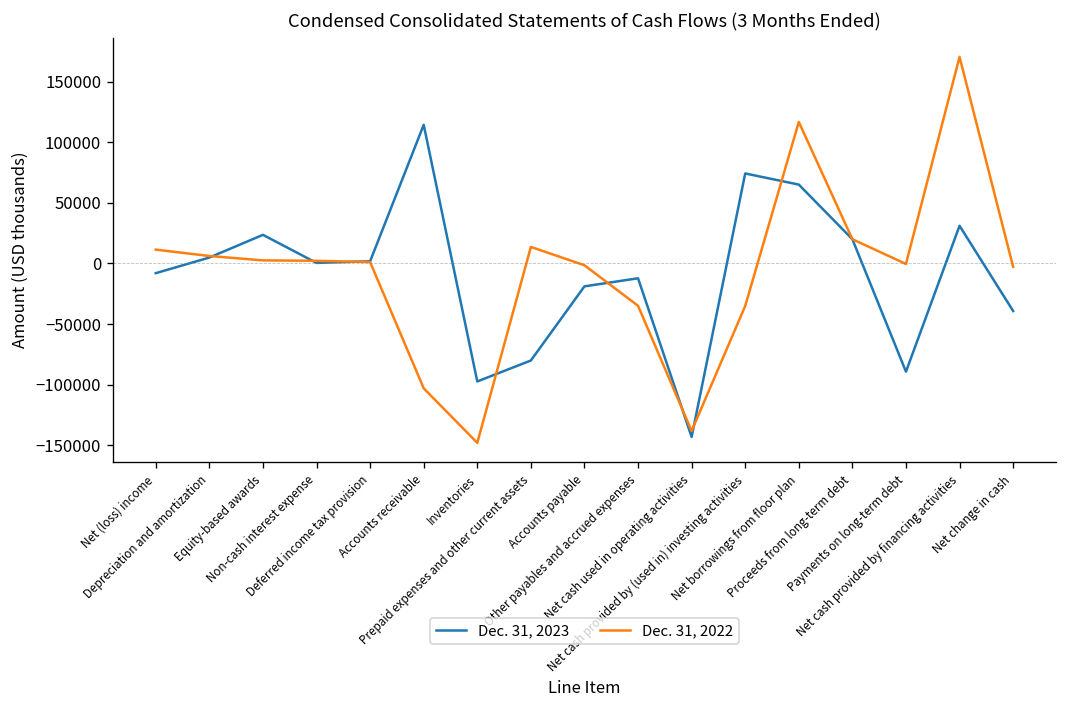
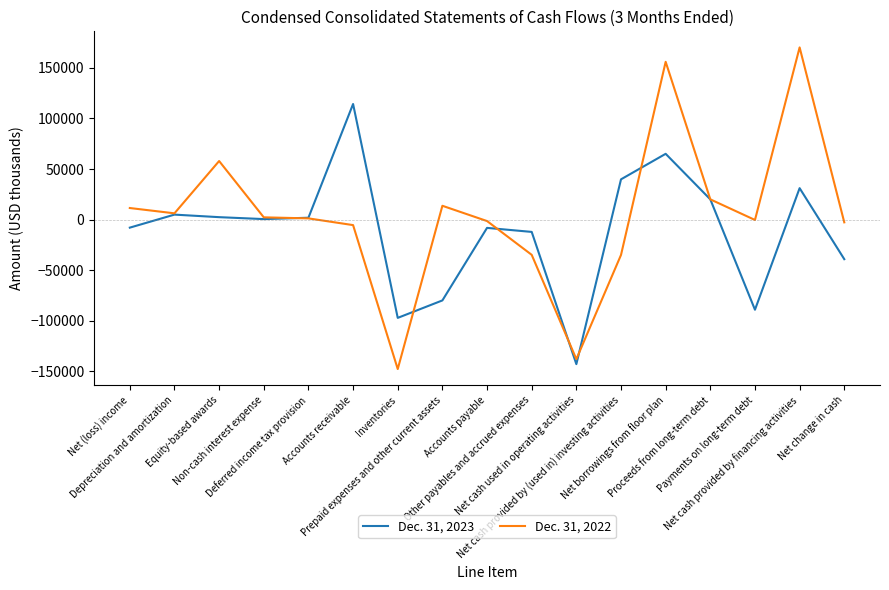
Dec. 31, 2023, Equity-based awards: 24000 -> 2000
Dec. 31, 2022, Equity-based awards: 3000 -> 58000
Dec. 31, 2022, Accounts receivable: -103000 -> -5000
Dec. 31, 2023, Accounts payable: -19000 -> -8000
Dec. 31, 2023, Net cash provided by (used in) investing activities: 74000 -> 40000
Dec. 31, 2022, Net borrowings from floor plan: 117000 -> 156000
